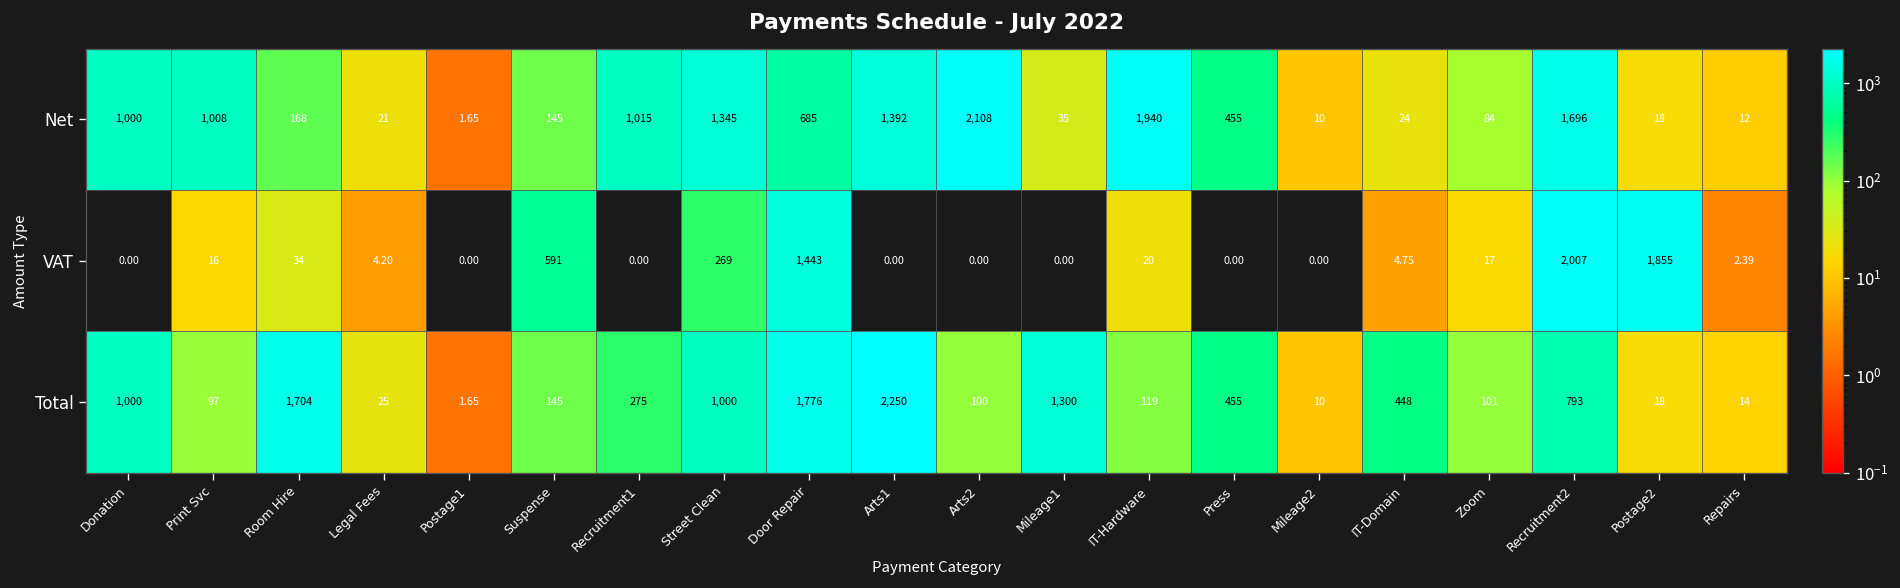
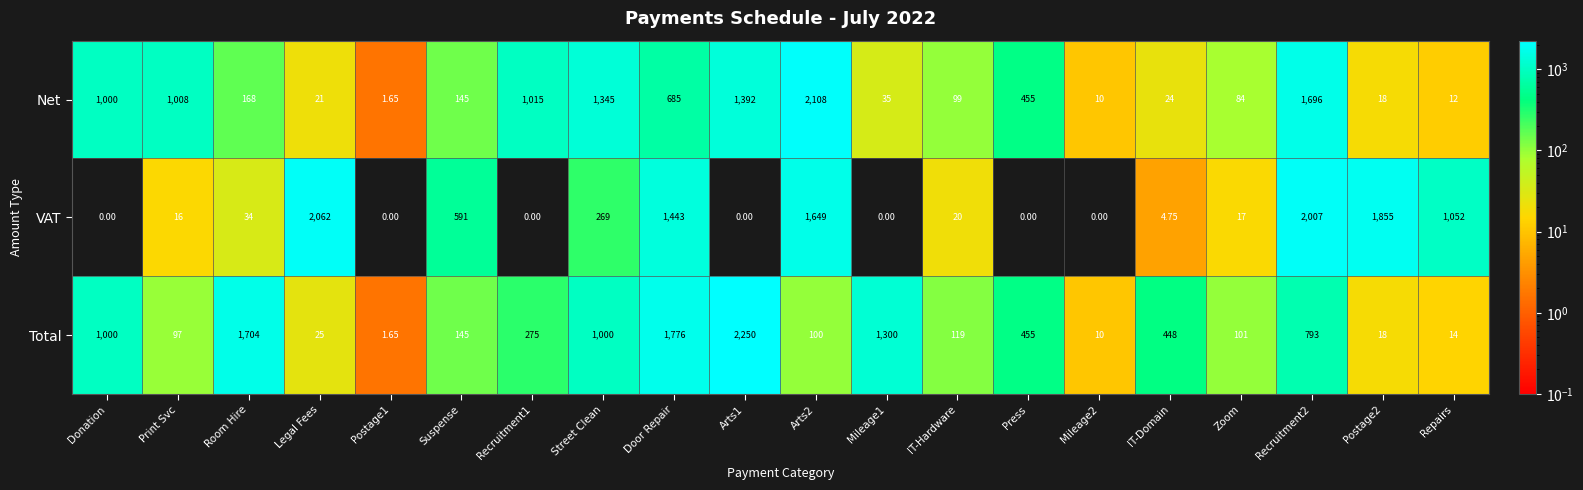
Net, IT-Hardware: 1,940 -> 99
VAT, Legal Fees: 4.20 -> 2,062
VAT, Arts2: 0.00 -> 1,649
VAT, Repairs: 2.39 -> 1,052
